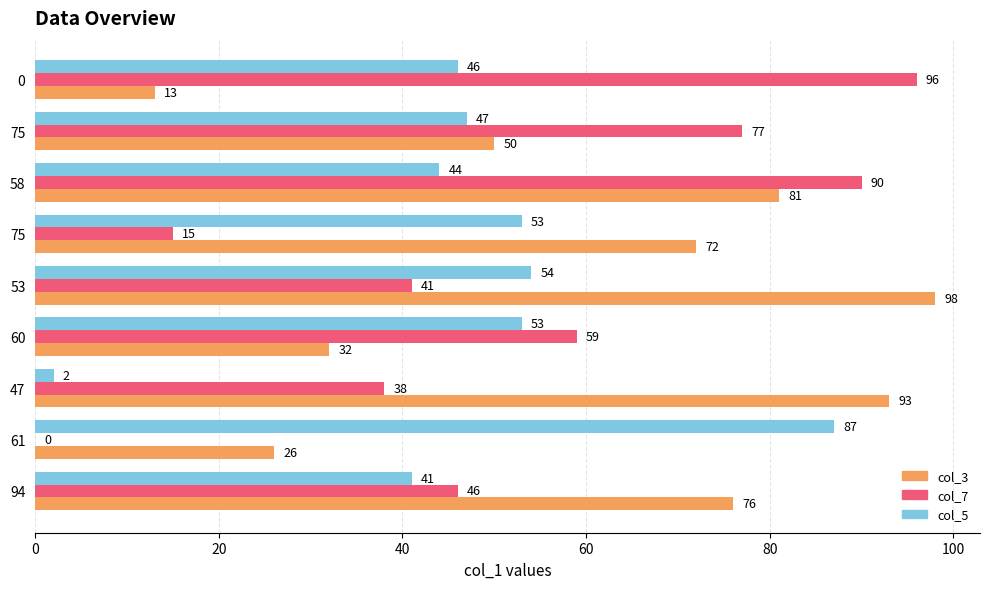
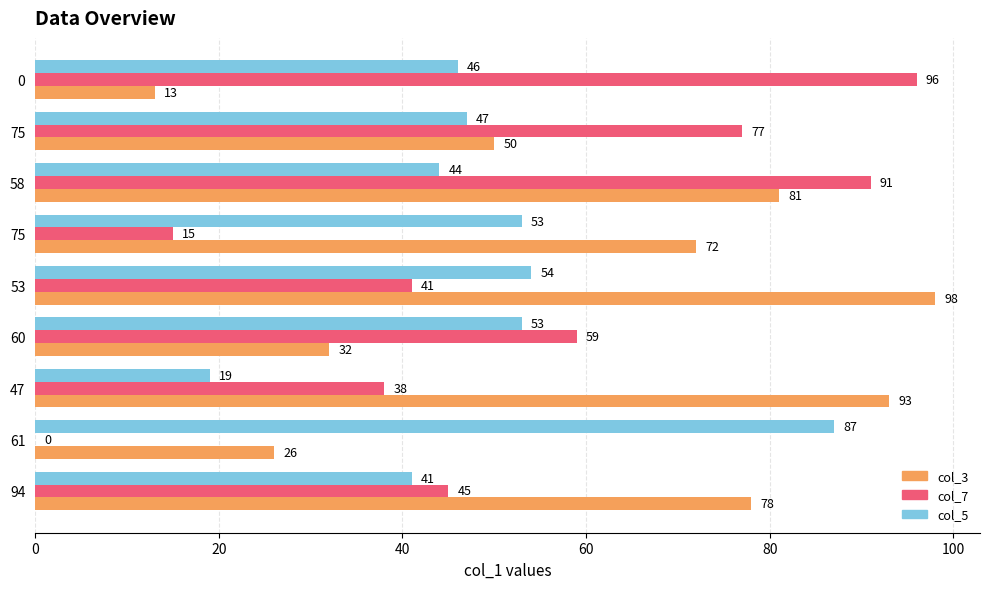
col_7, 58: 90 -> 91
col_5, 47: 2 -> 19
col_7, 94: 46 -> 45
col_3, 94: 76 -> 78
